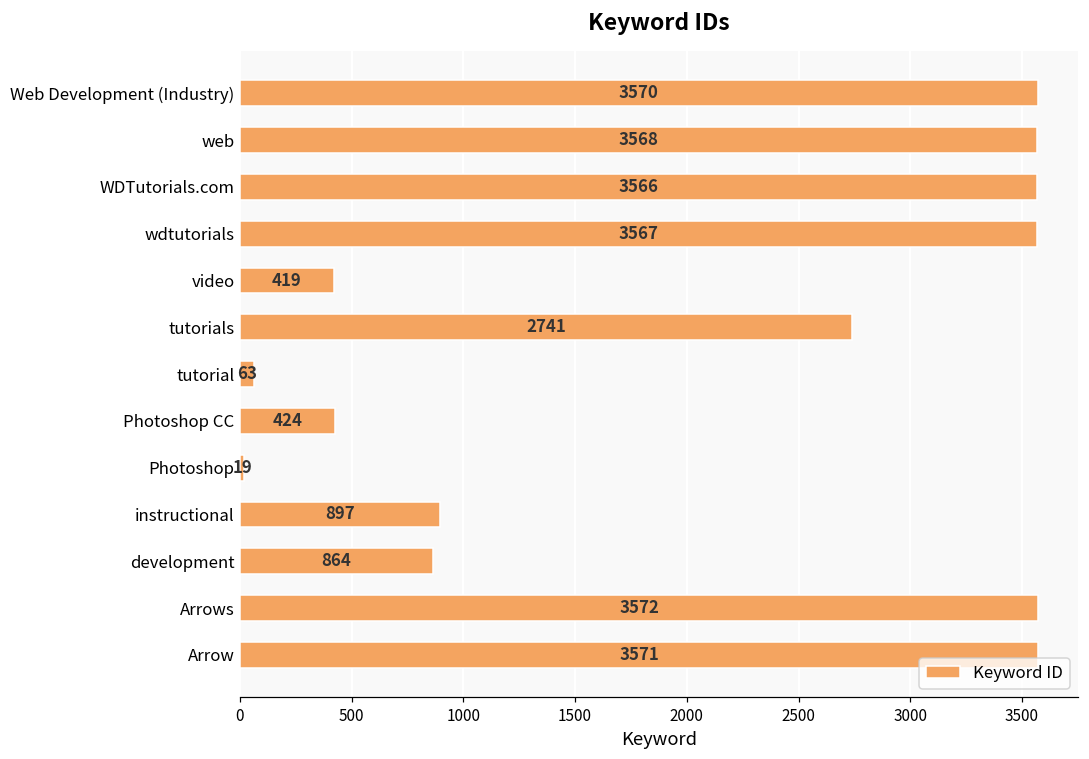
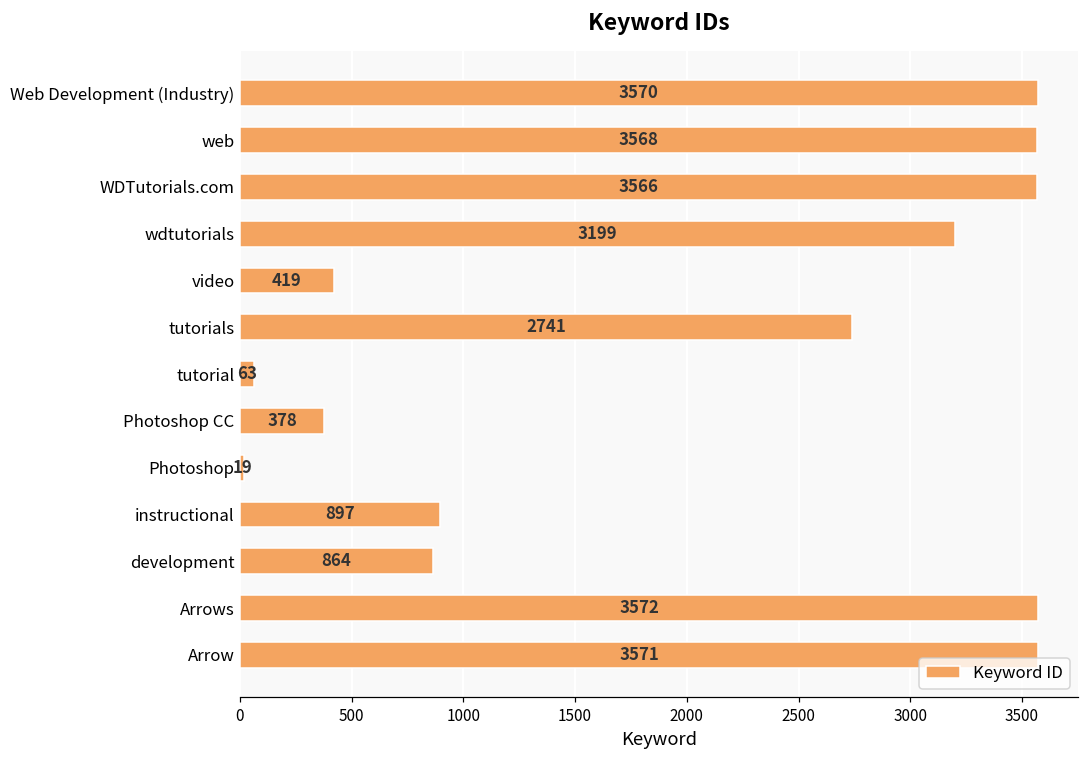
wdtutorials: 3567 -> 3199
Photoshop CC: 424 -> 378
